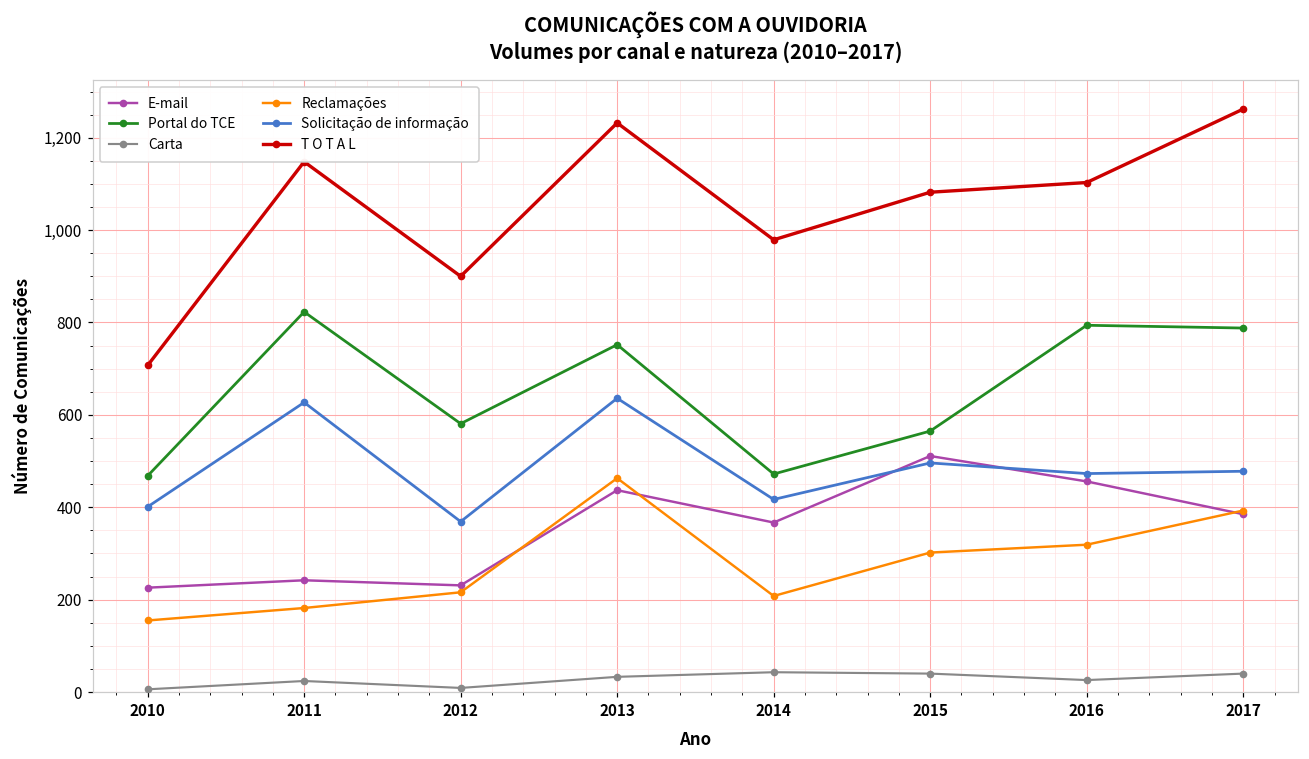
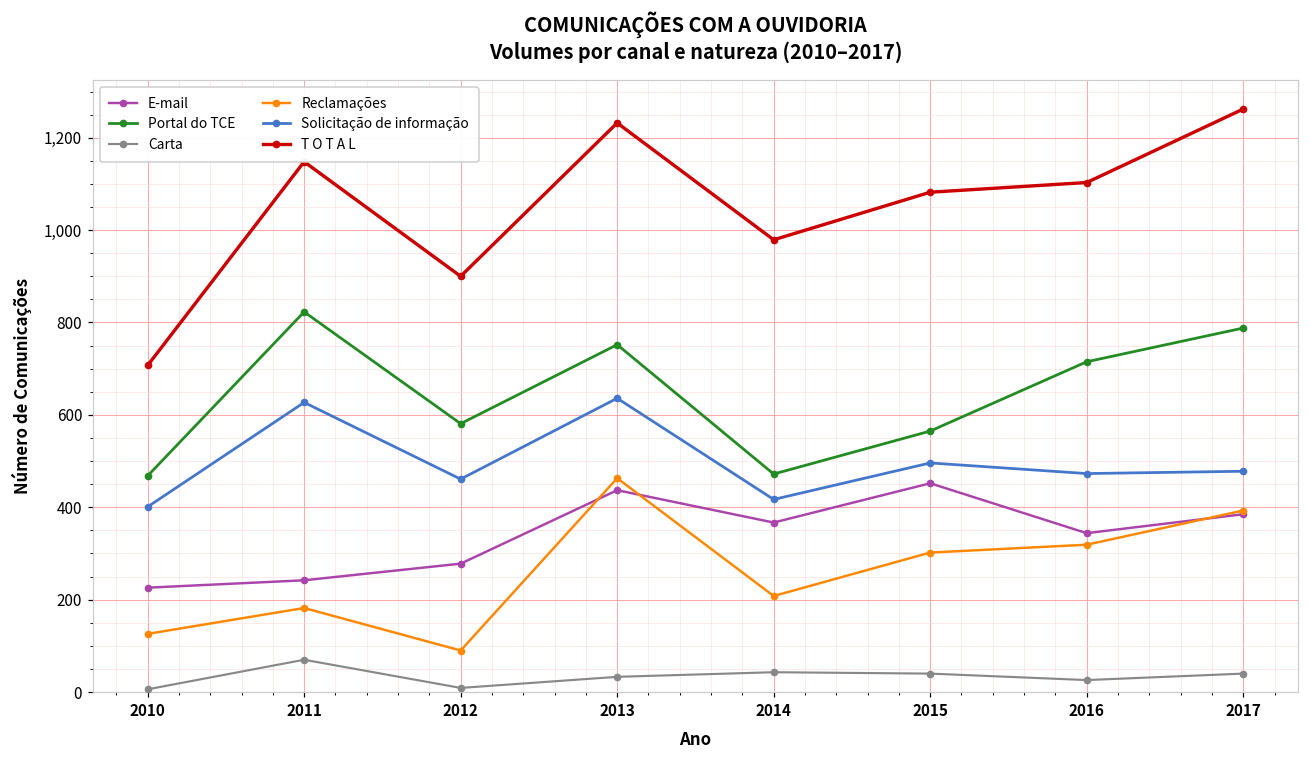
Reclamações, 2010: 160 -> 130
Carta, 2011: 20 -> 70
E-mail, 2012: 230 -> 280
Reclamações, 2012: 220 -> 90
Solicitação de informação, 2012: 370 -> 460
E-mail, 2015: 510 -> 450
E-mail, 2016: 460 -> 340
Portal do TCE, 2016: 790 -> 720
